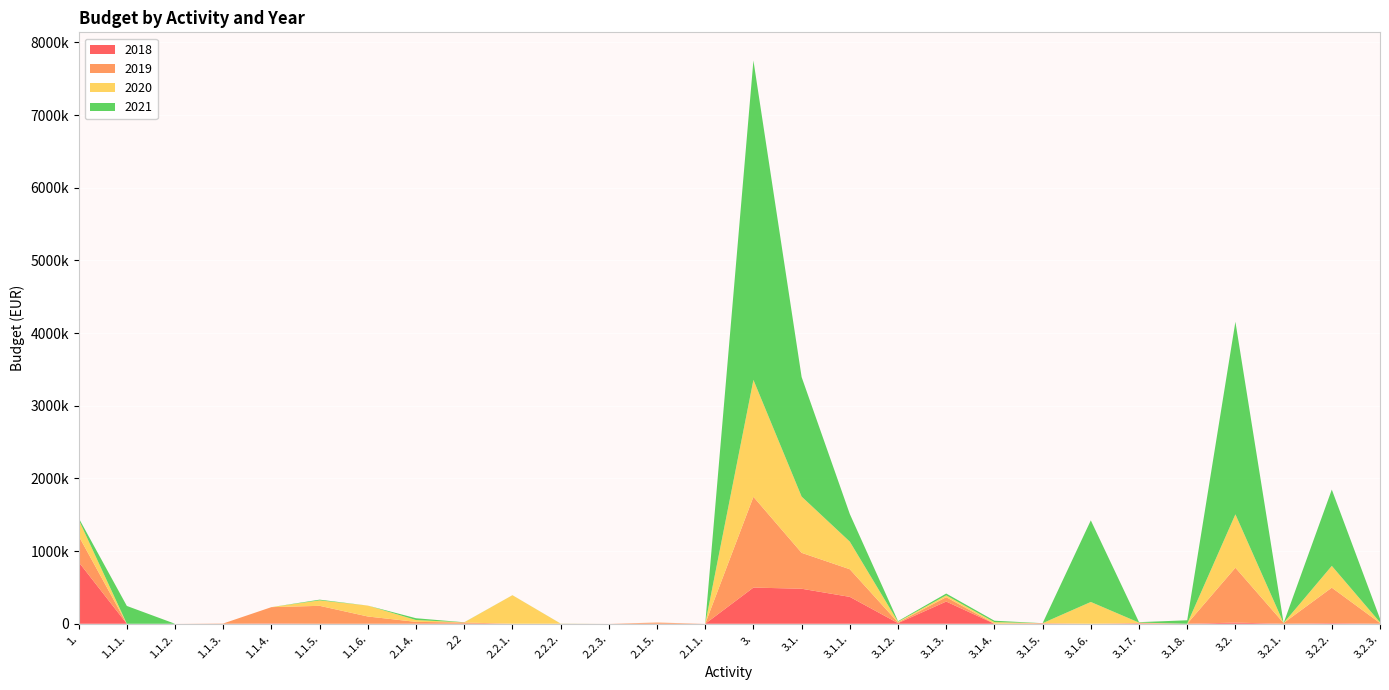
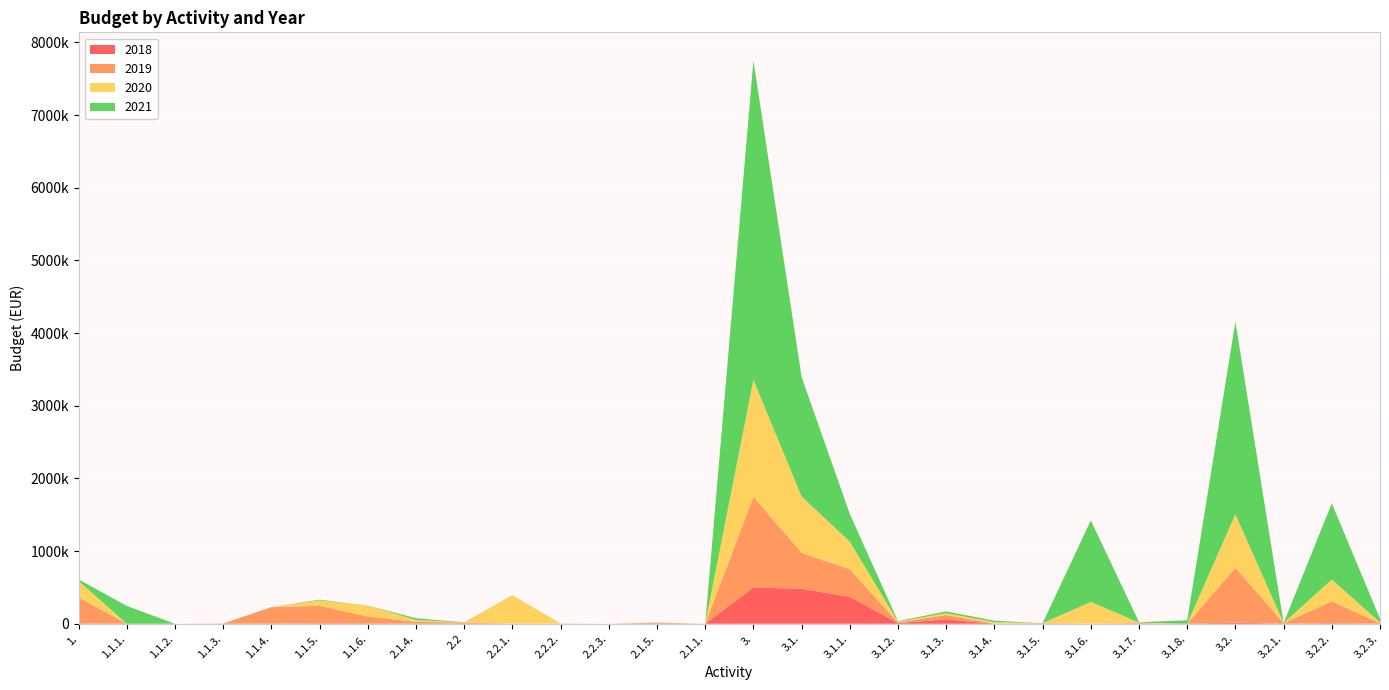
2018, 1.: 800000 -> 0
2018, 3.1.3.: 300000 -> 100000
2019, 3.2.2.: 500000 -> 300000
